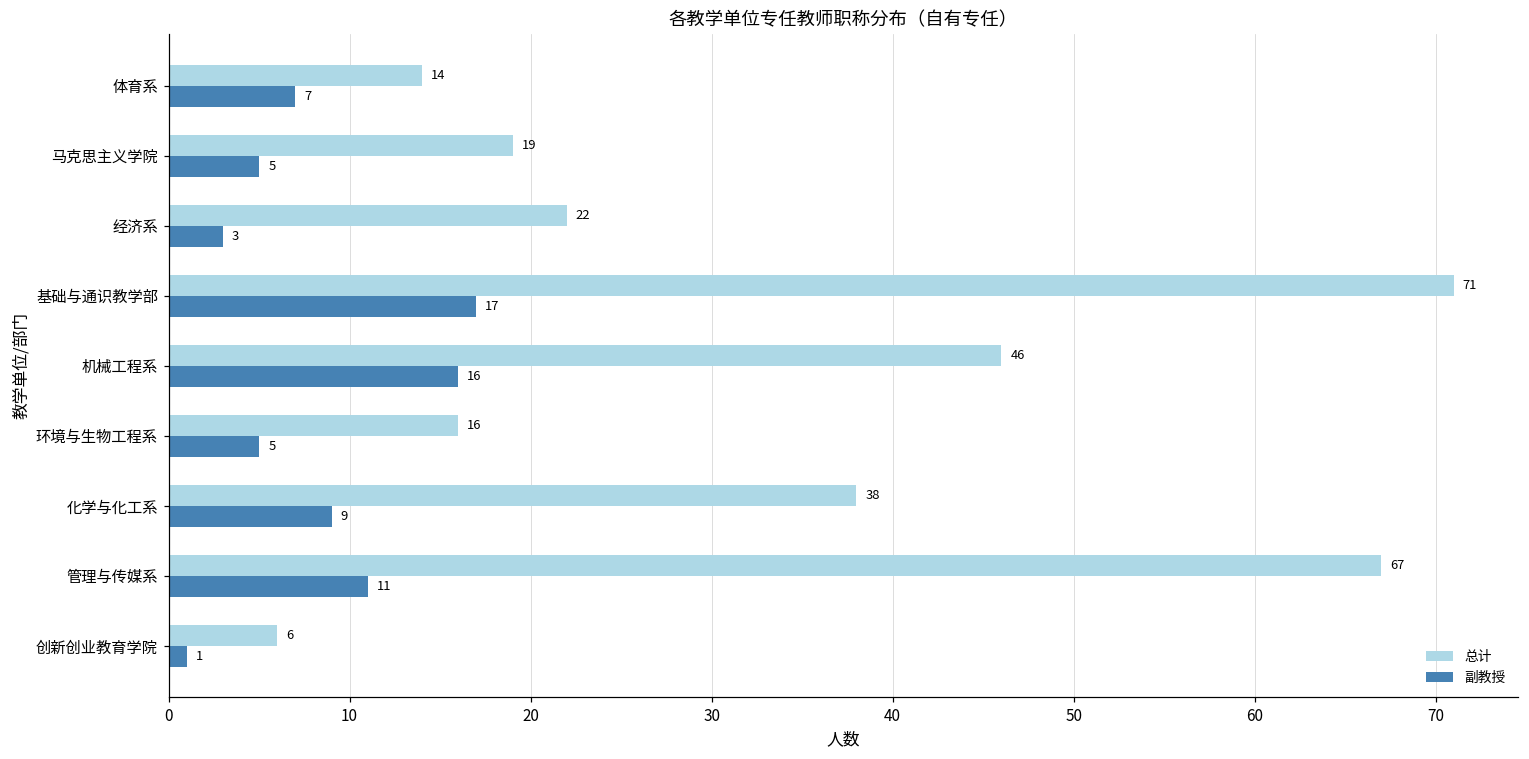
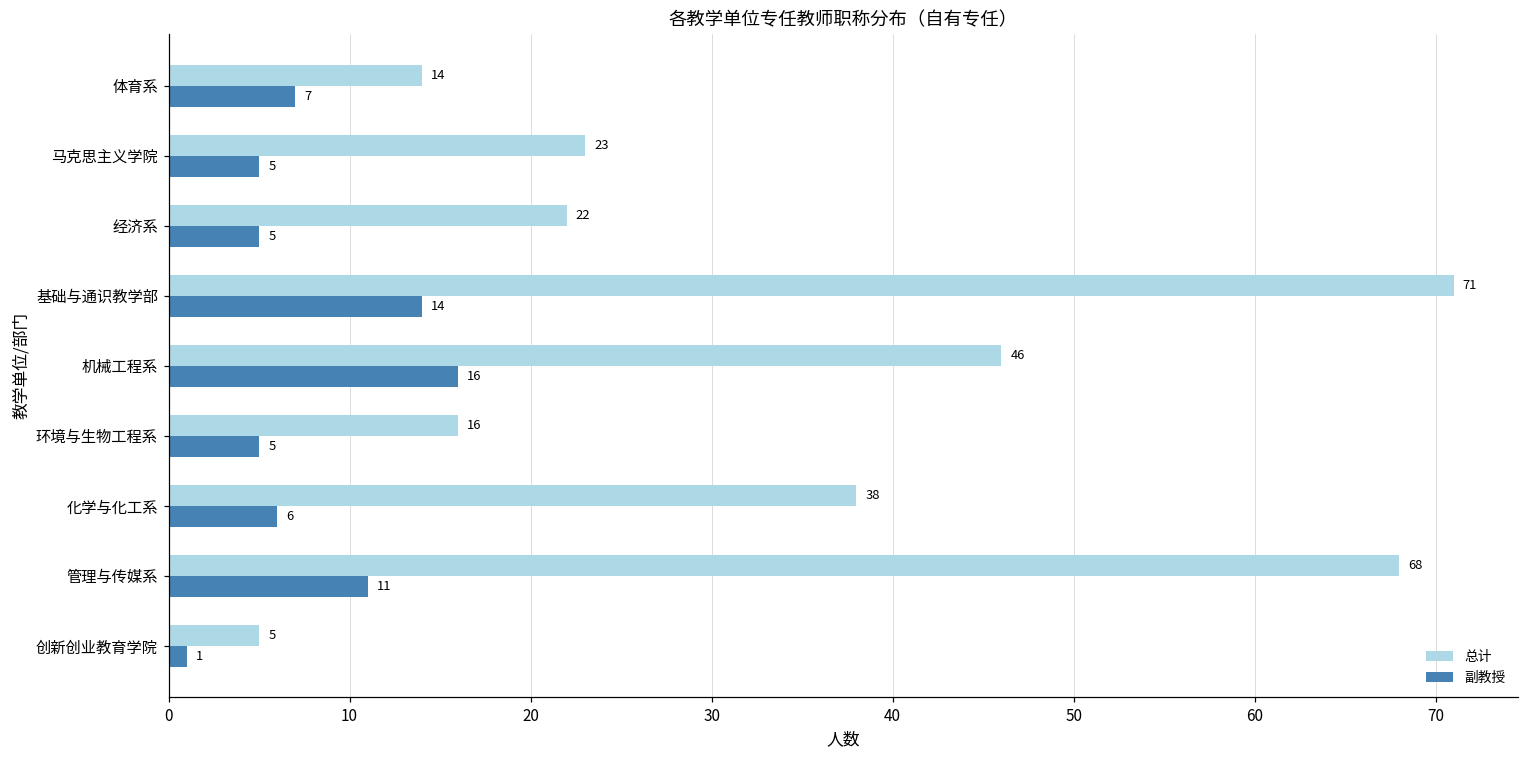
总计, 马克思主义学院: 19 -> 23
副教授, 经济系: 3 -> 5
副教授, 基础与通识教学部: 17 -> 14
副教授, 化学与化工系: 9 -> 6
总计, 管理与传媒系: 67 -> 68
总计, 创新创业教育学院: 6 -> 5
